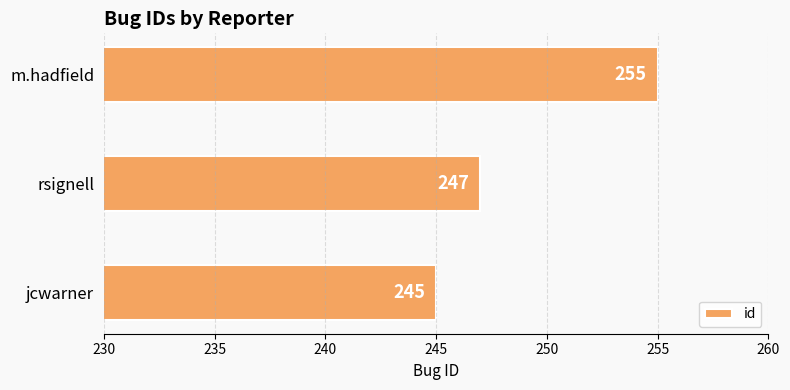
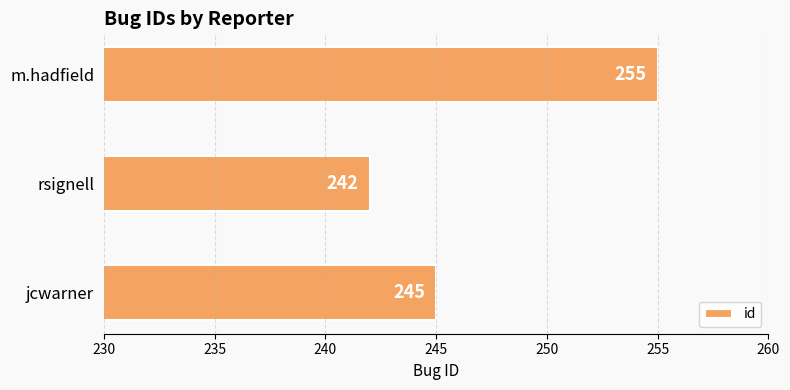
rsignell: 247 -> 242
